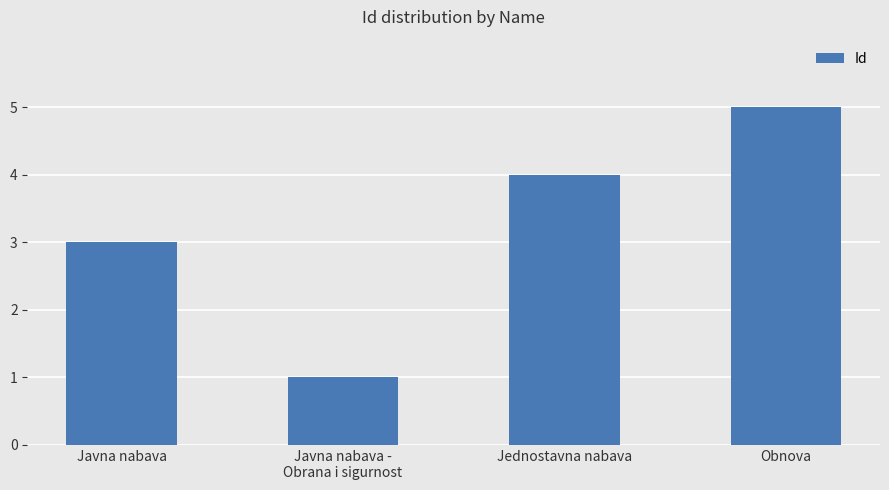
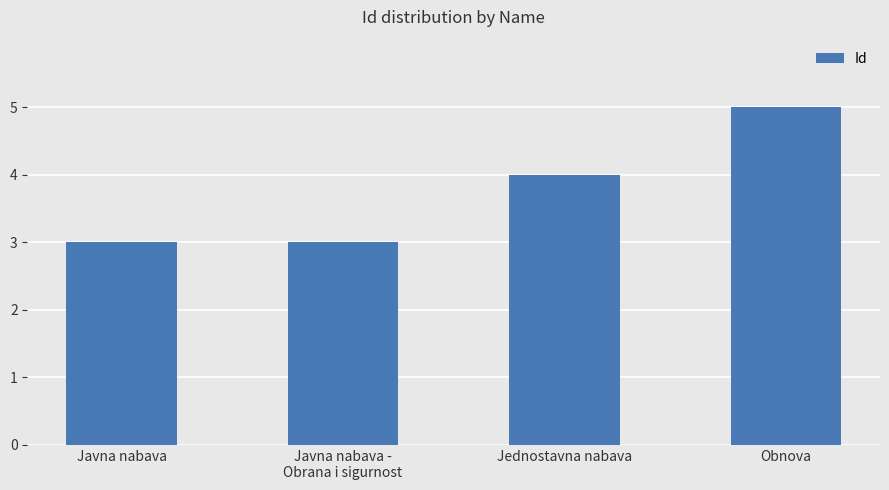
Javna nabava - Obrana i sigurnost: 1 -> 3
